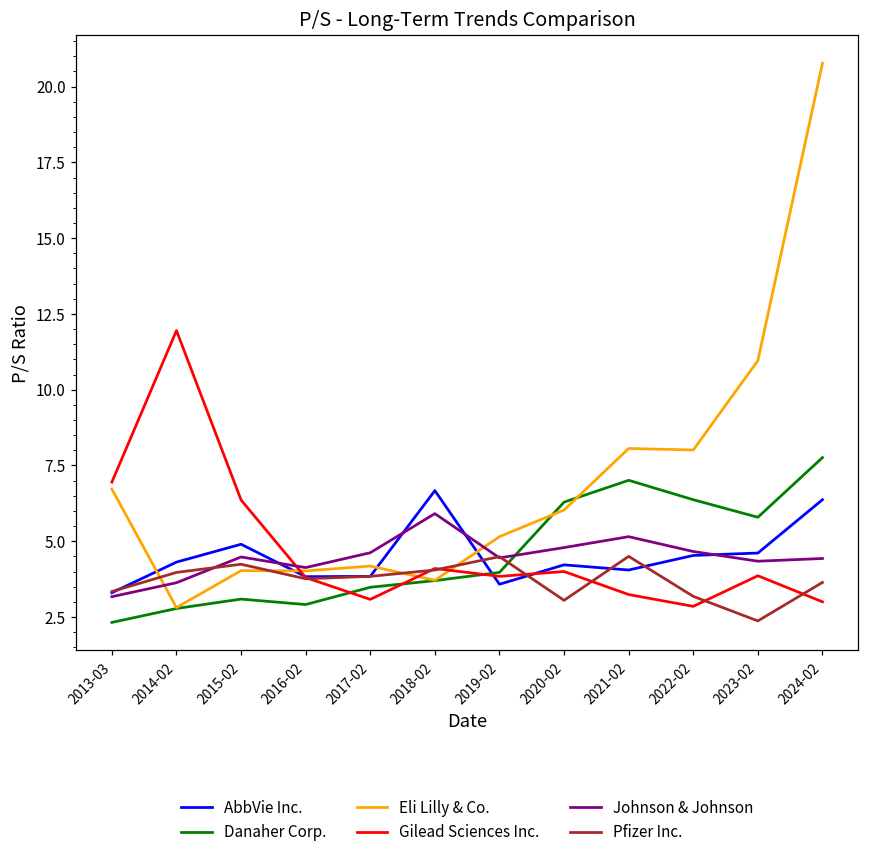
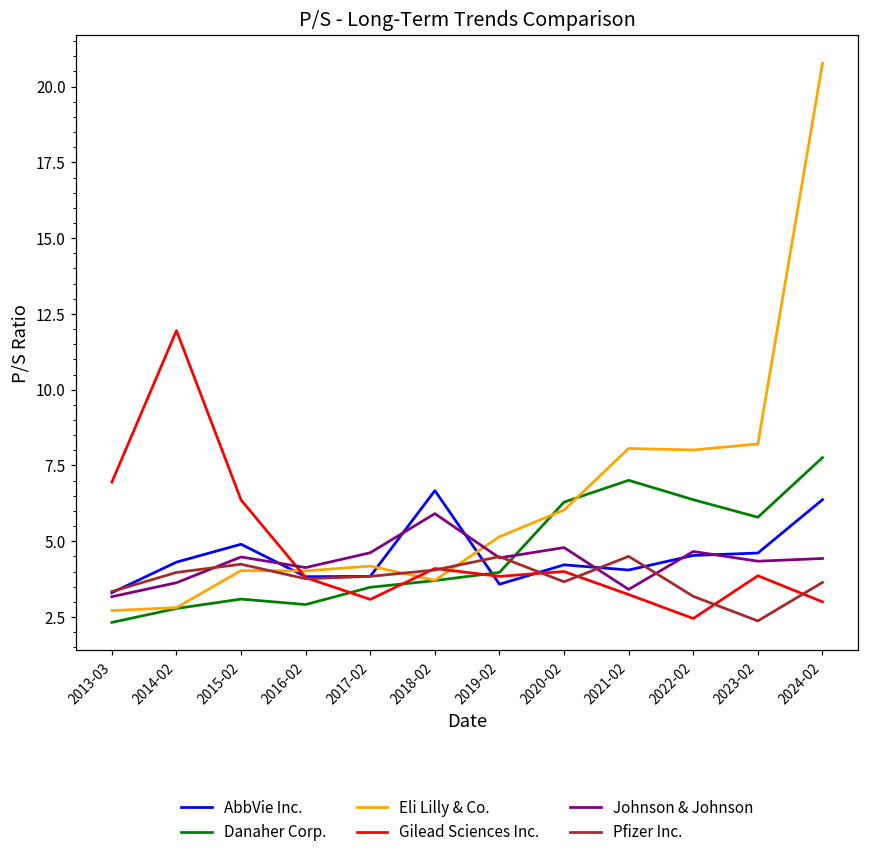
Eli Lilly & Co., 2013-03: 6.7 -> 2.7
Pfizer Inc., 2020-02: 3.1 -> 3.7
Johnson & Johnson, 2021-02: 5.2 -> 3.4
Gilead Sciences Inc., 2022-02: 2.9 -> 2.5
Eli Lilly & Co., 2023-02: 11.0 -> 8.2
